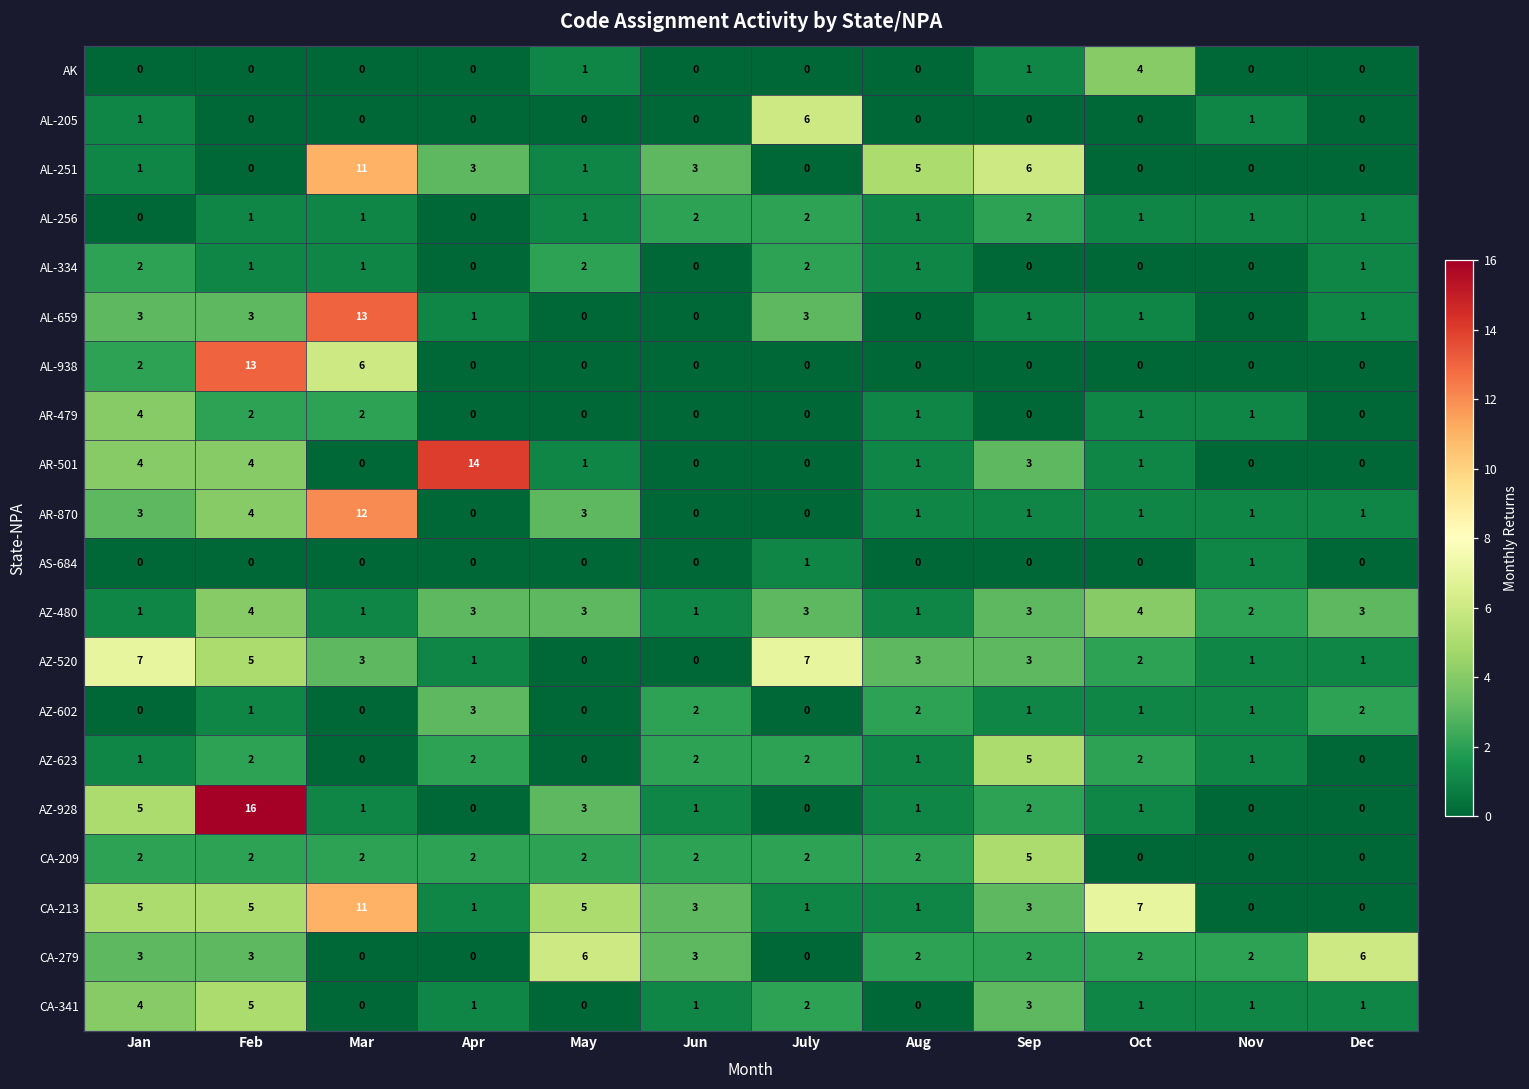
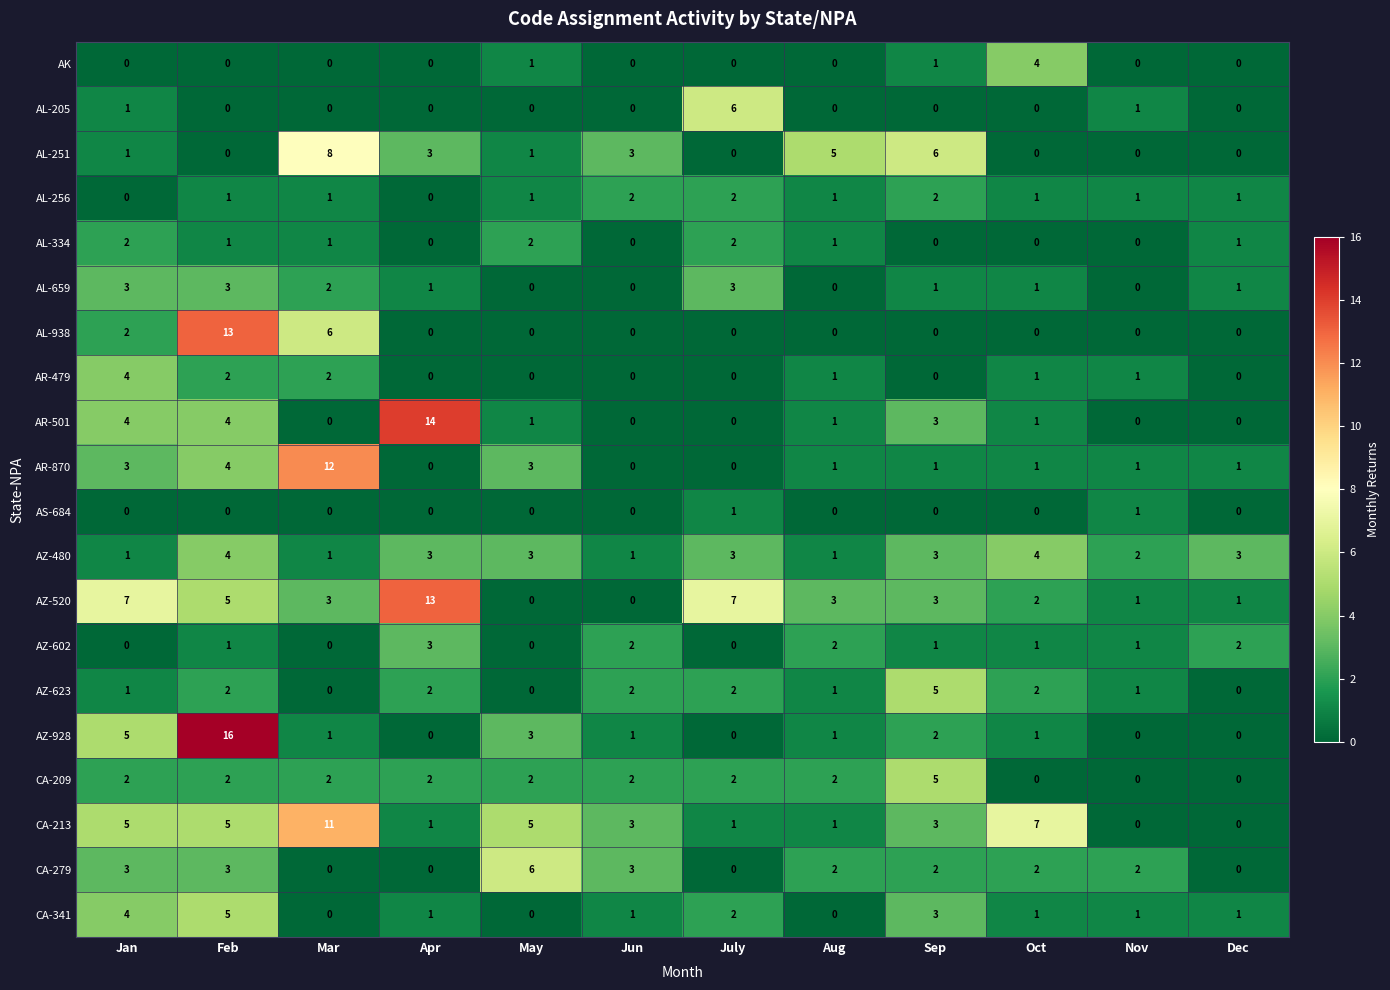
AL-251, Mar: 11 -> 8
AL-659, Mar: 13 -> 2
AZ-520, Apr: 1 -> 13
CA-279, Dec: 6 -> 0
